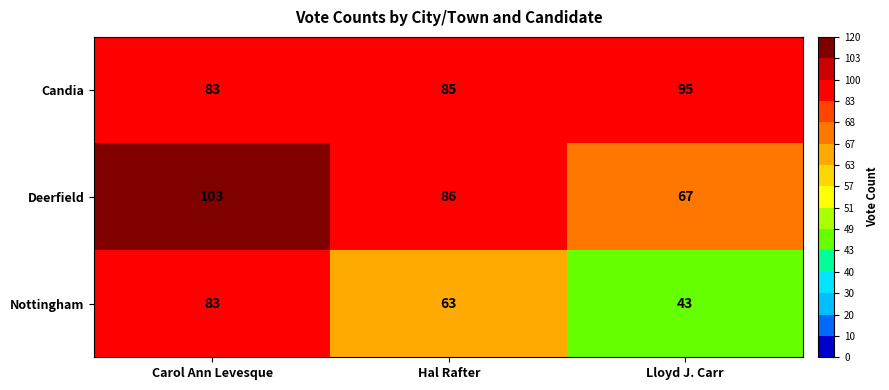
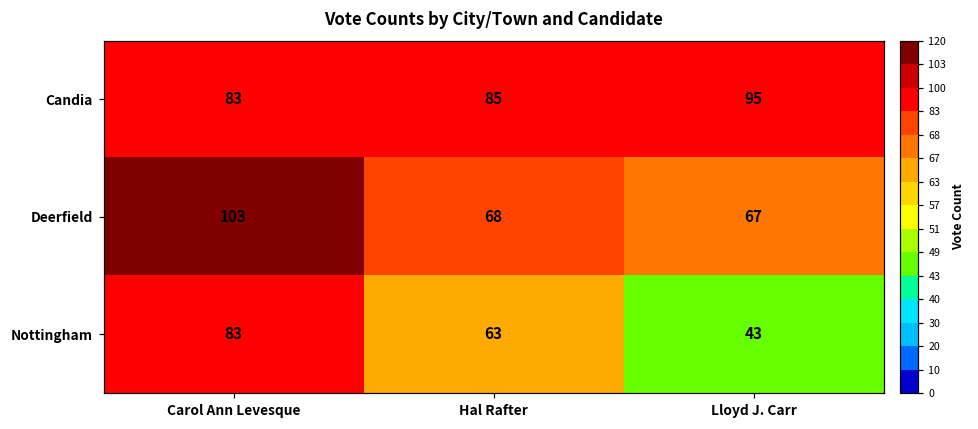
Deerfield, Hal Rafter: 86 -> 68
